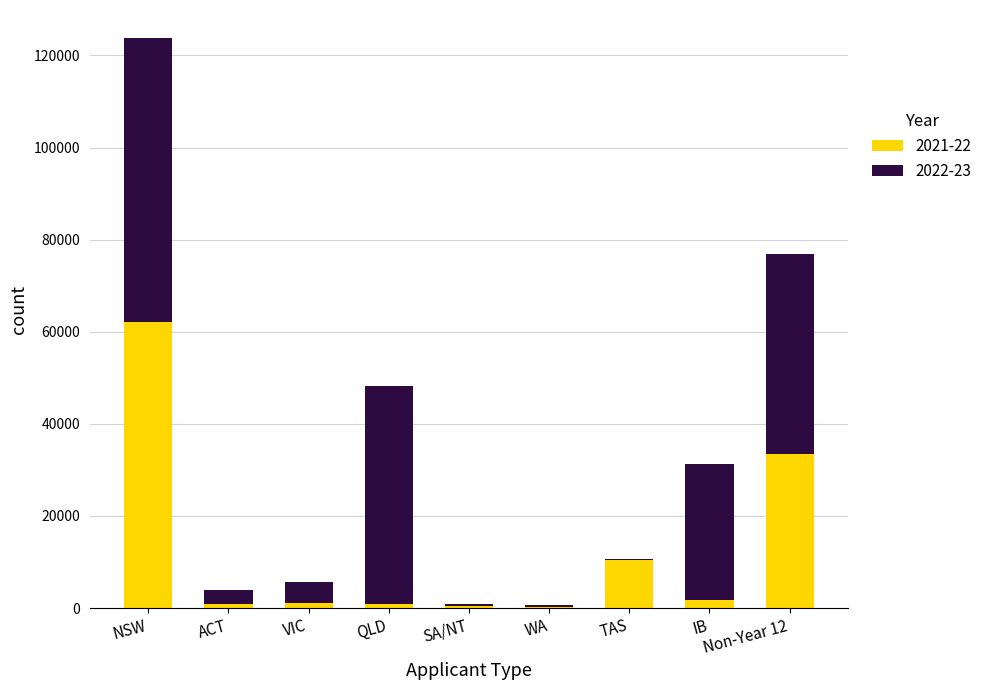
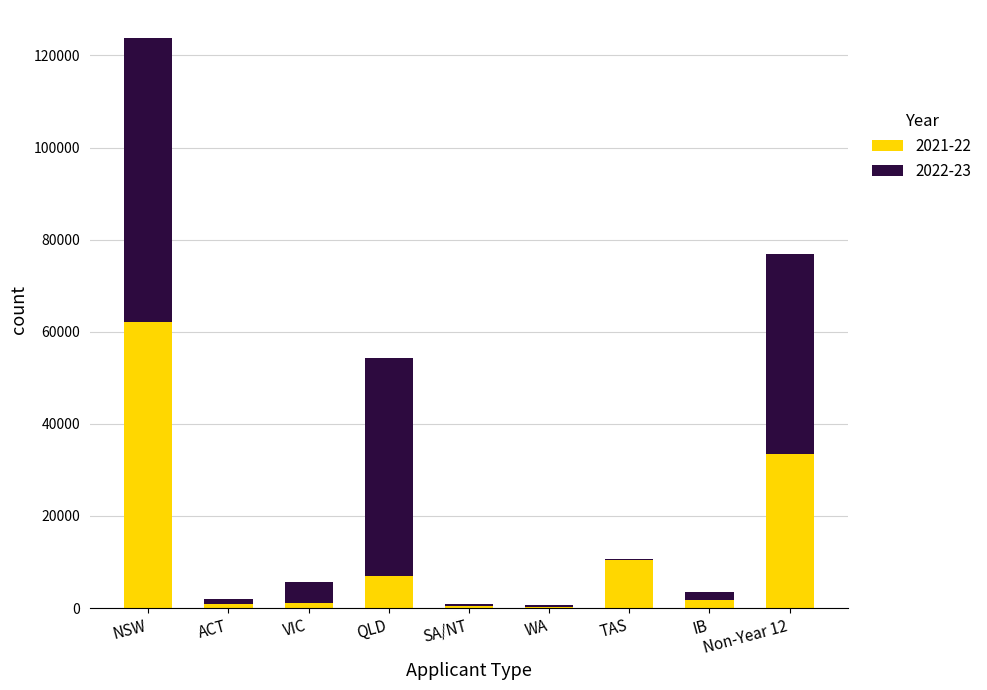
2022-23, ACT: 3000 -> 1000
2021-22, QLD: 1000 -> 7000
2022-23, IB: 30000 -> 2000
